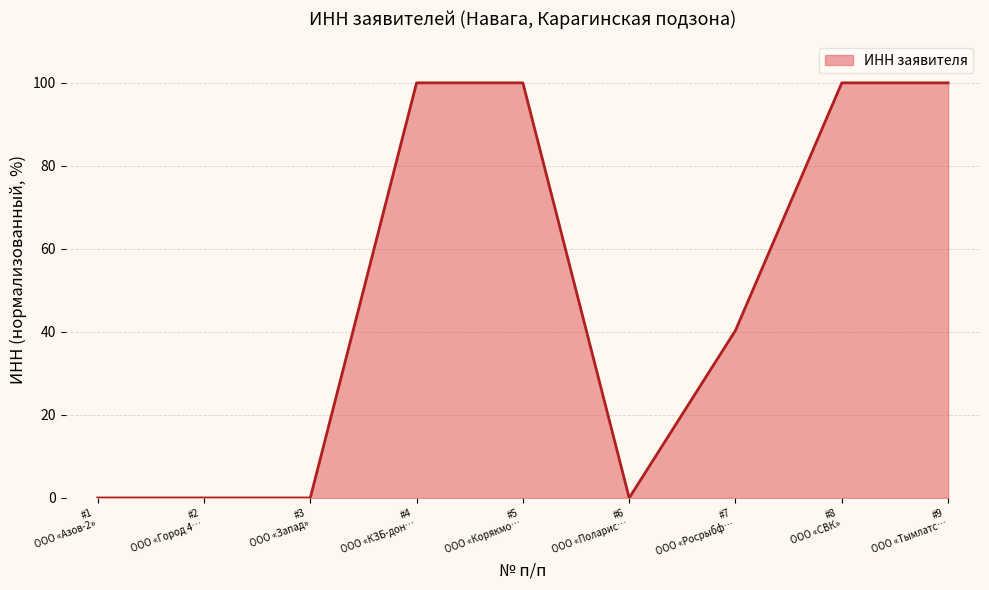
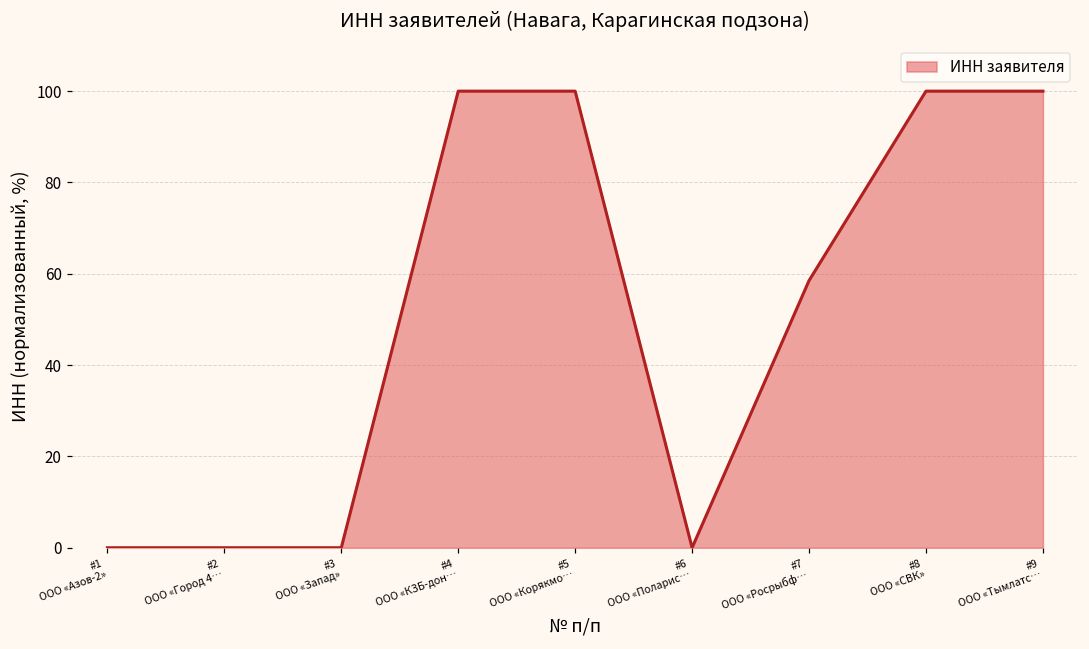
#7 ООО «Росрыбф…: 40 -> 59
